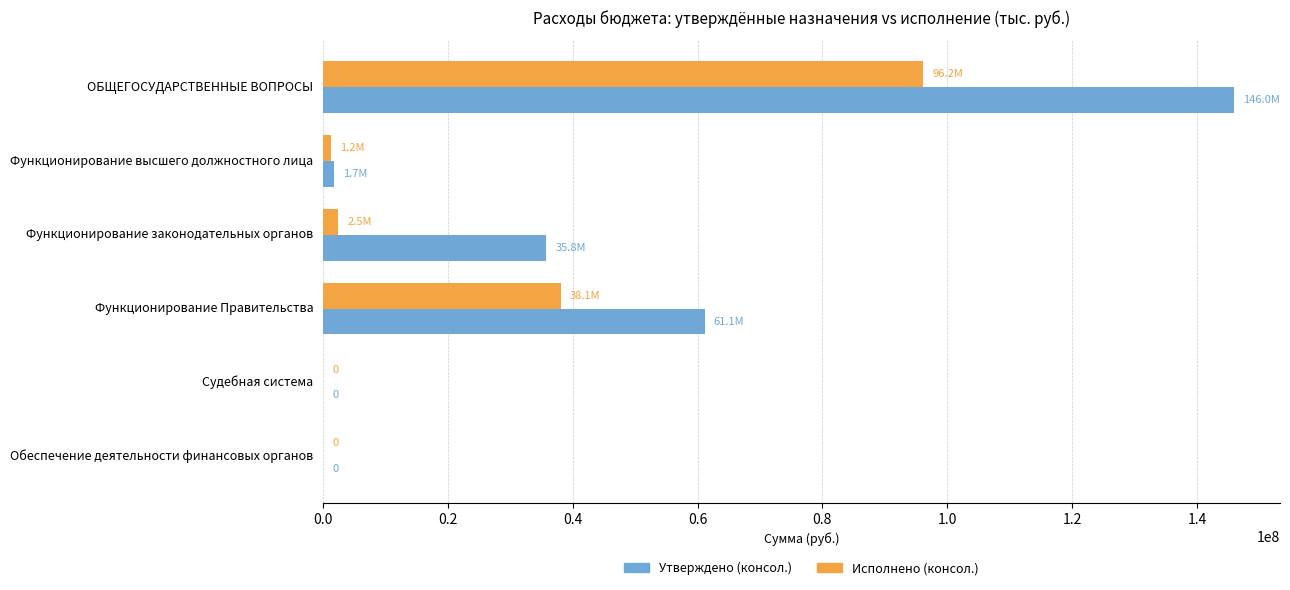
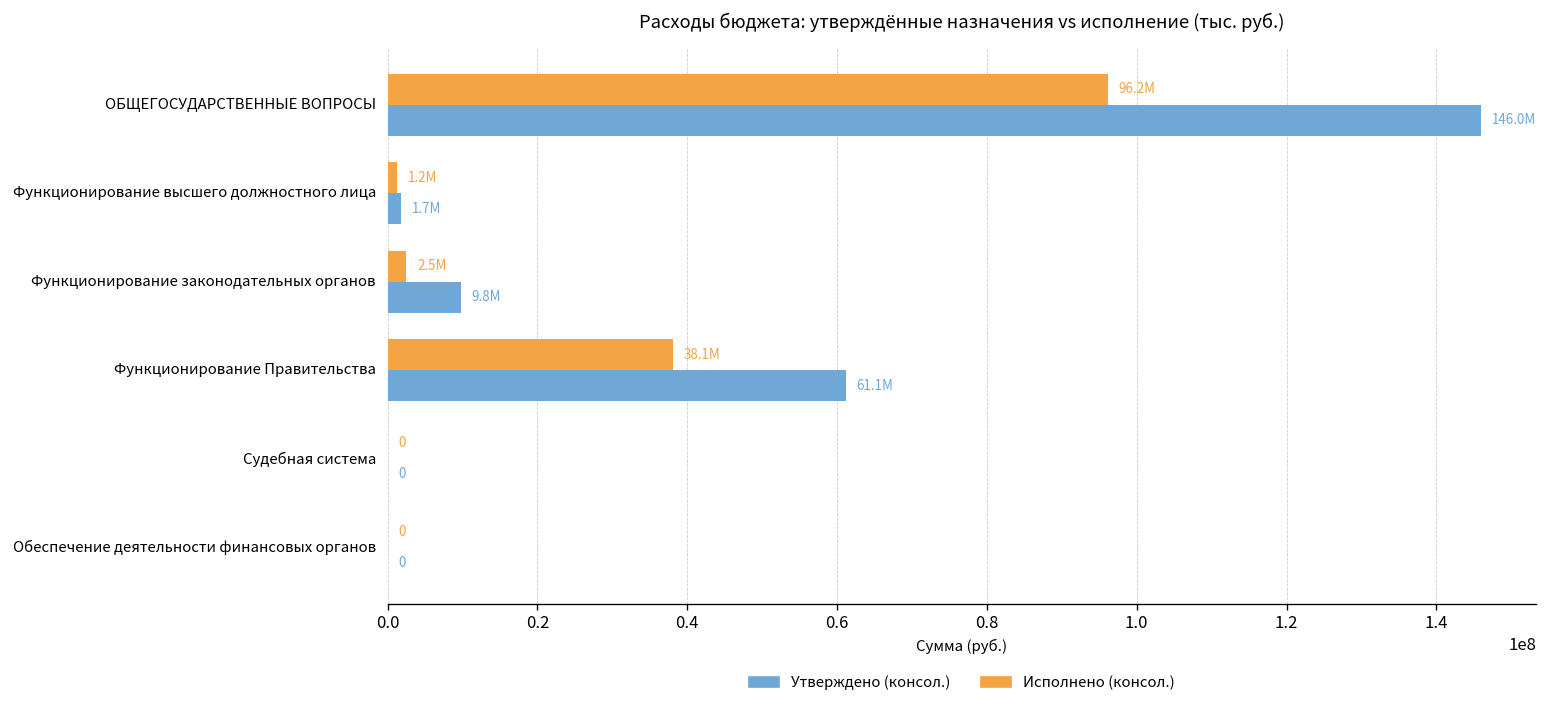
Утверждено (консол.), Функционирование законодательных органов: 35.8M -> 9.8M
